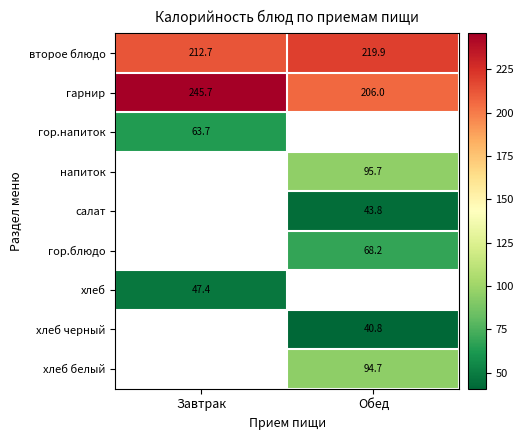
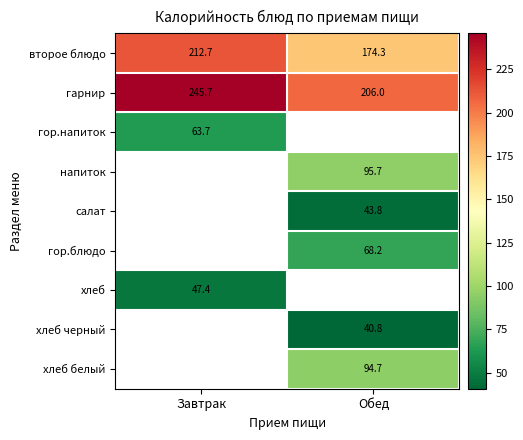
второе блюдо, Обед: 219.9 -> 174.3
